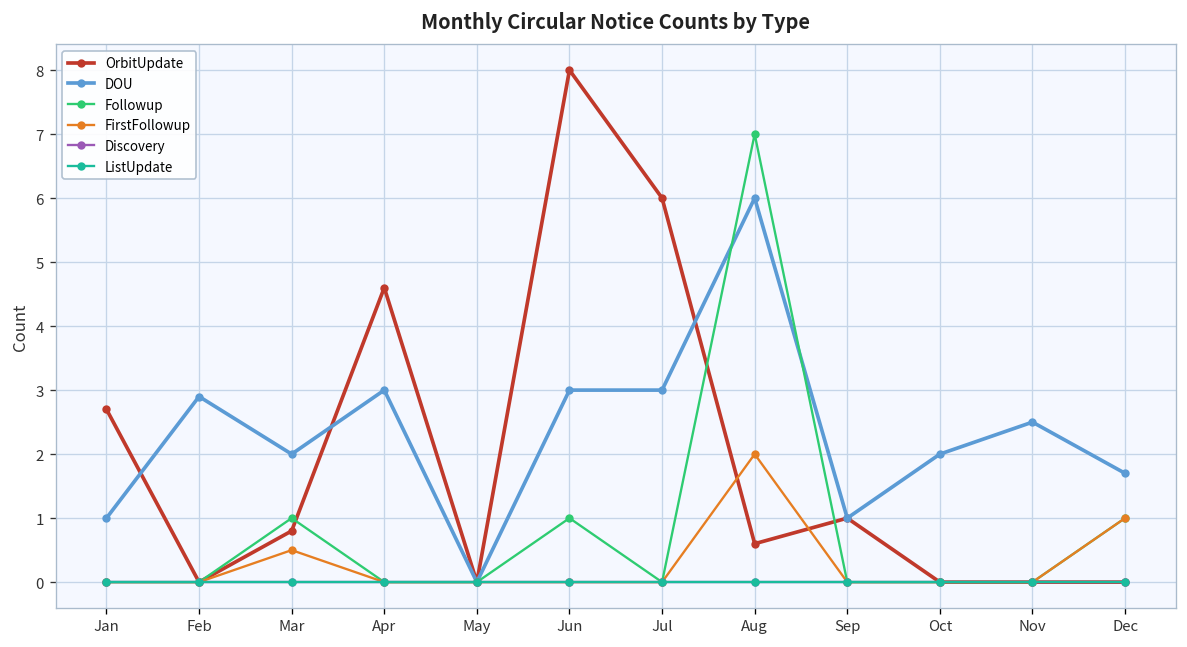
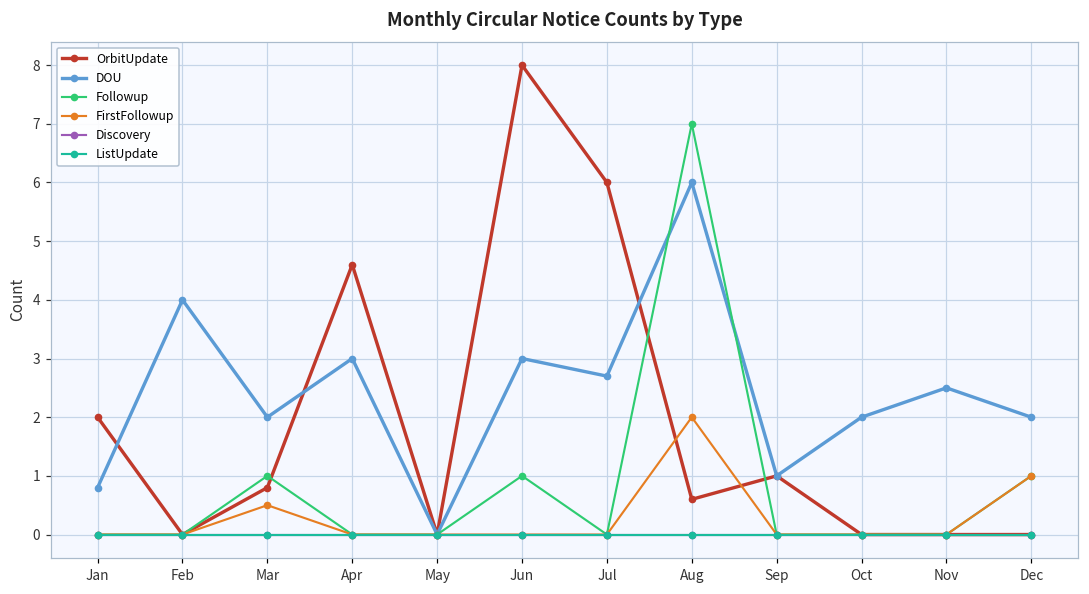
OrbitUpdate, Jan: 2.7 -> 2.0
DOU, Jan: 1.0 -> 0.8
DOU, Feb: 2.9 -> 4.0
DOU, Jul: 3.0 -> 2.7
DOU, Dec: 1.7 -> 2.0
